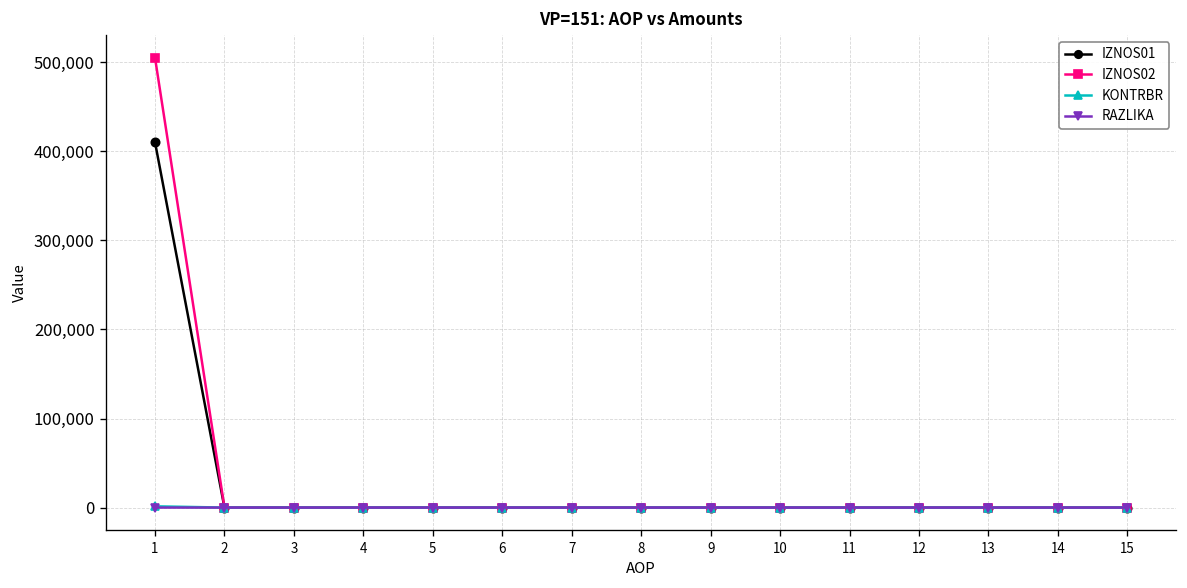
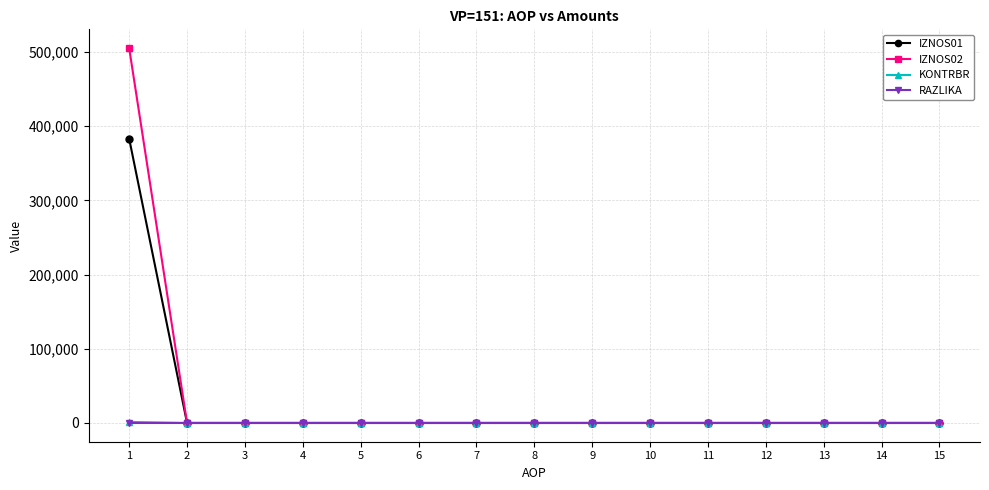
IZNOS01, 1: 410,000 -> 380,000
